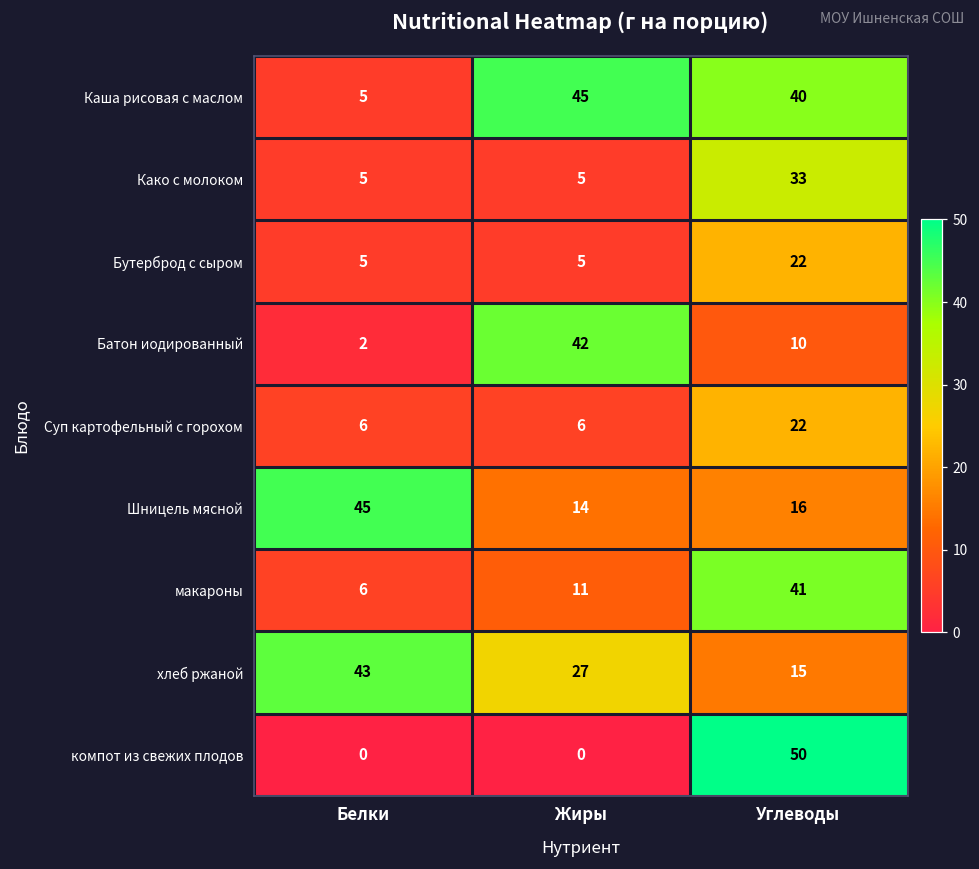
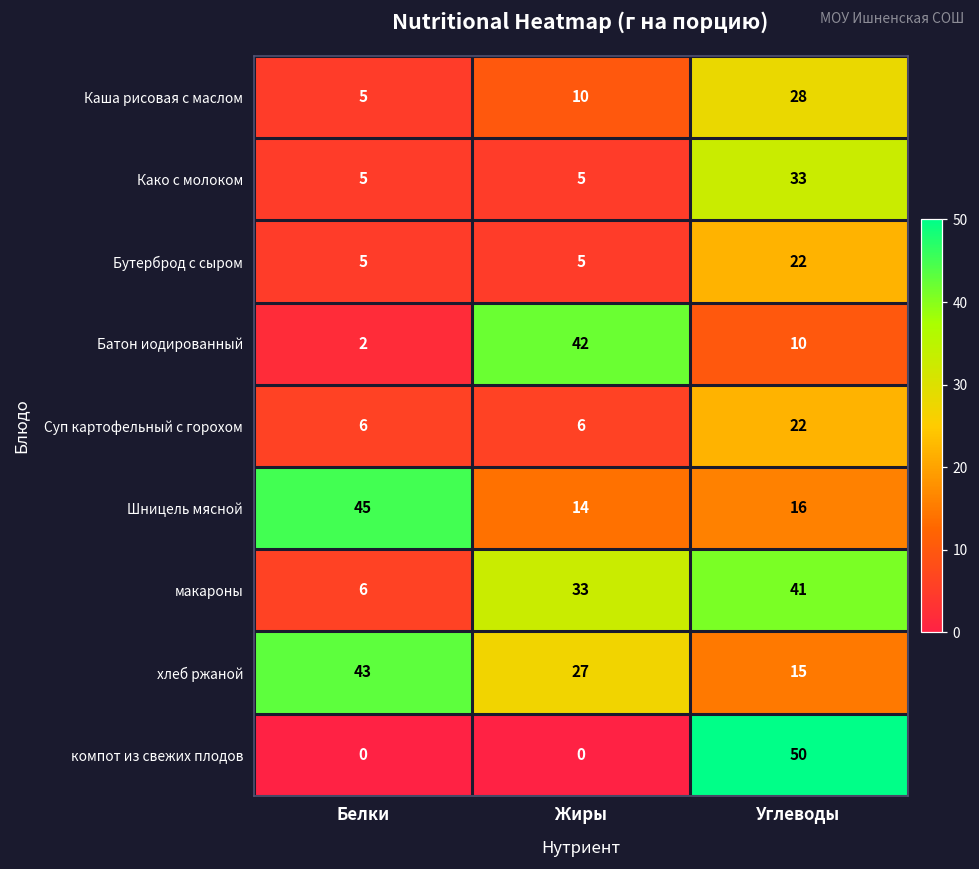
Каша рисовая с маслом, Жиры: 45 -> 10
Каша рисовая с маслом, Углеводы: 40 -> 28
макароны, Жиры: 11 -> 33
